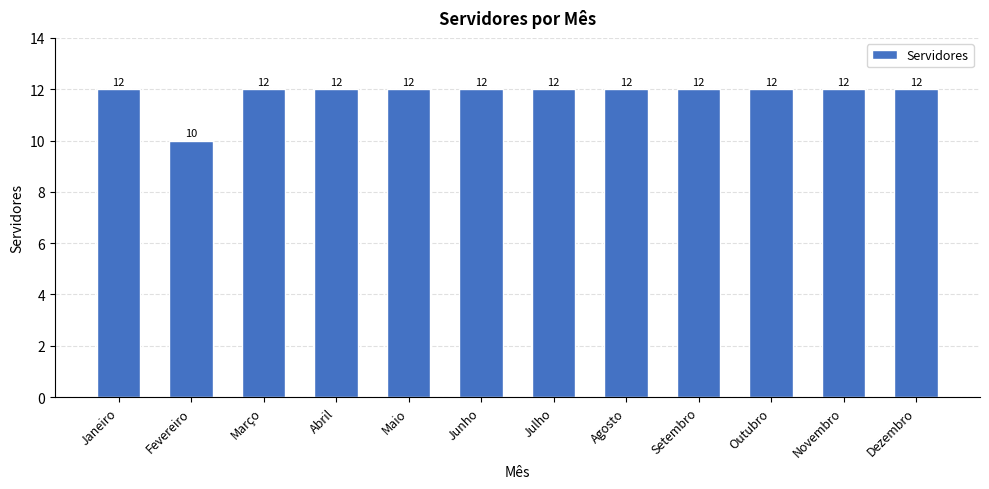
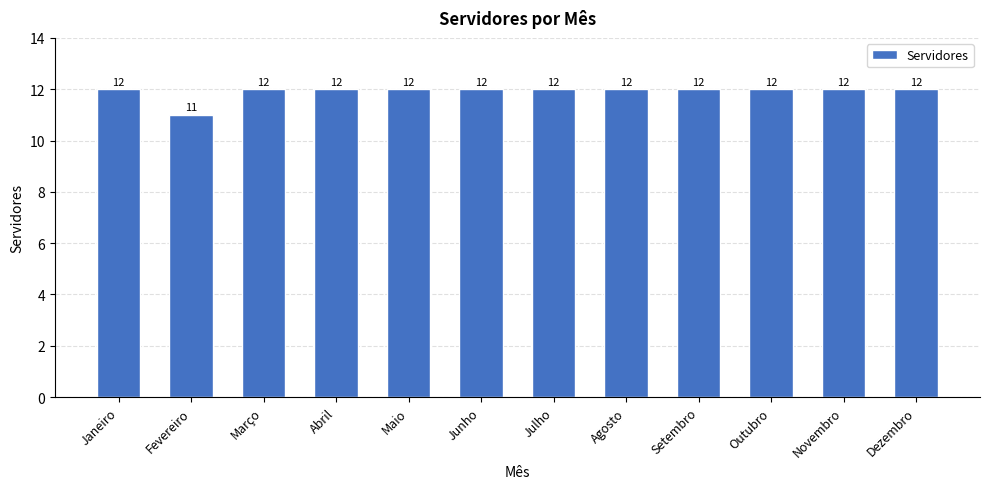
Fevereiro: 10 -> 11
